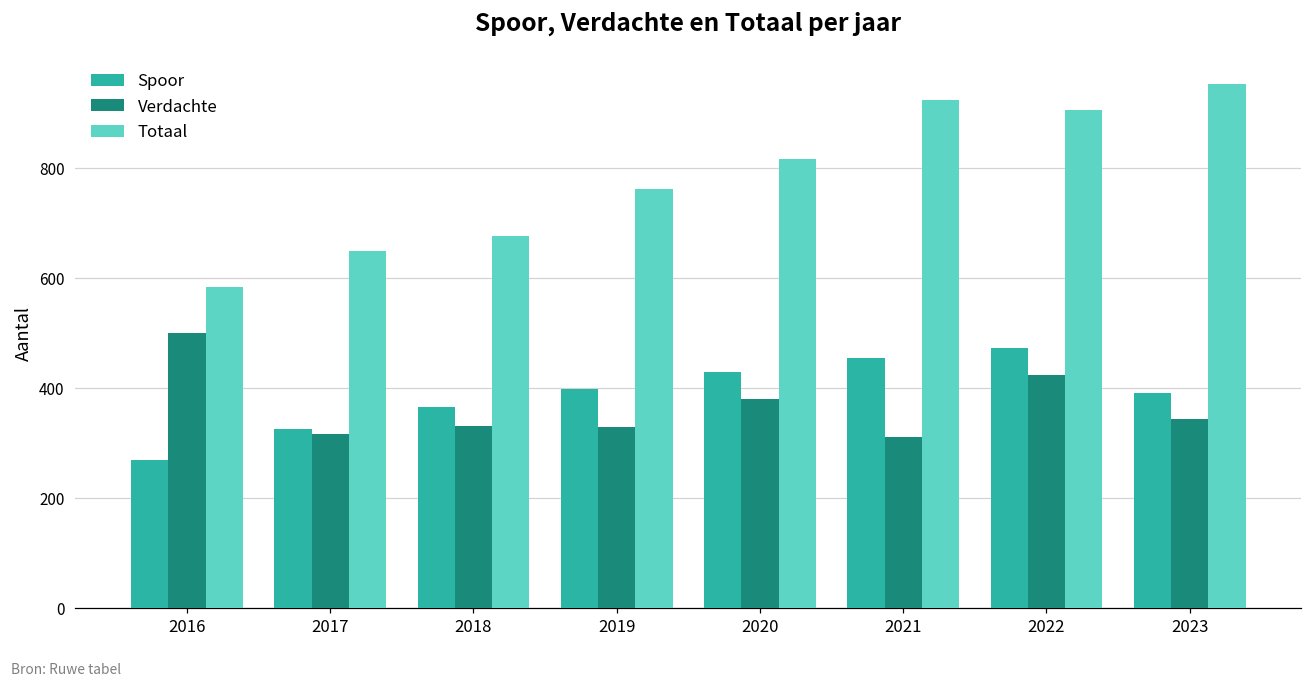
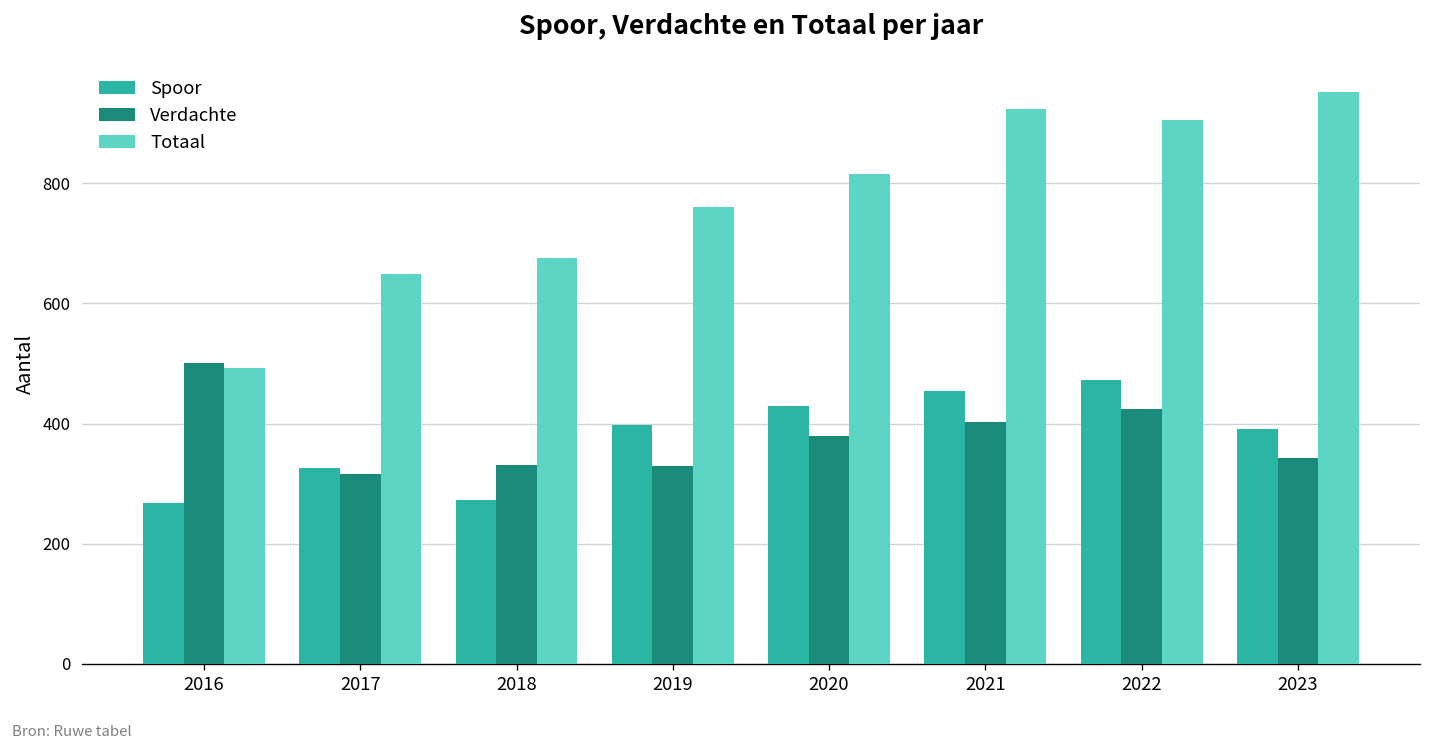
Totaal, 2016: 580 -> 490
Spoor, 2018: 370 -> 270
Verdachte, 2021: 310 -> 400
